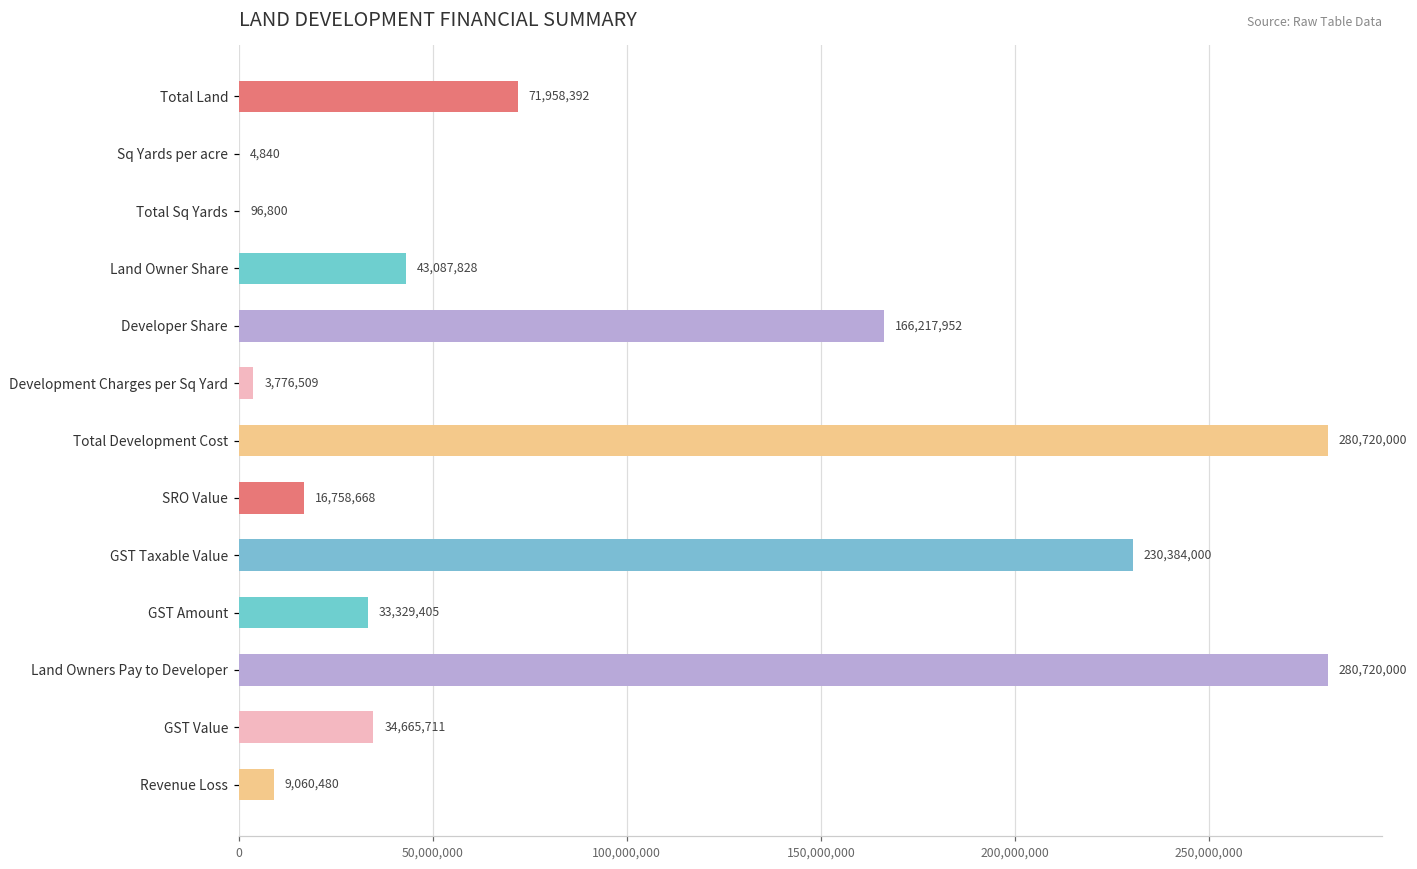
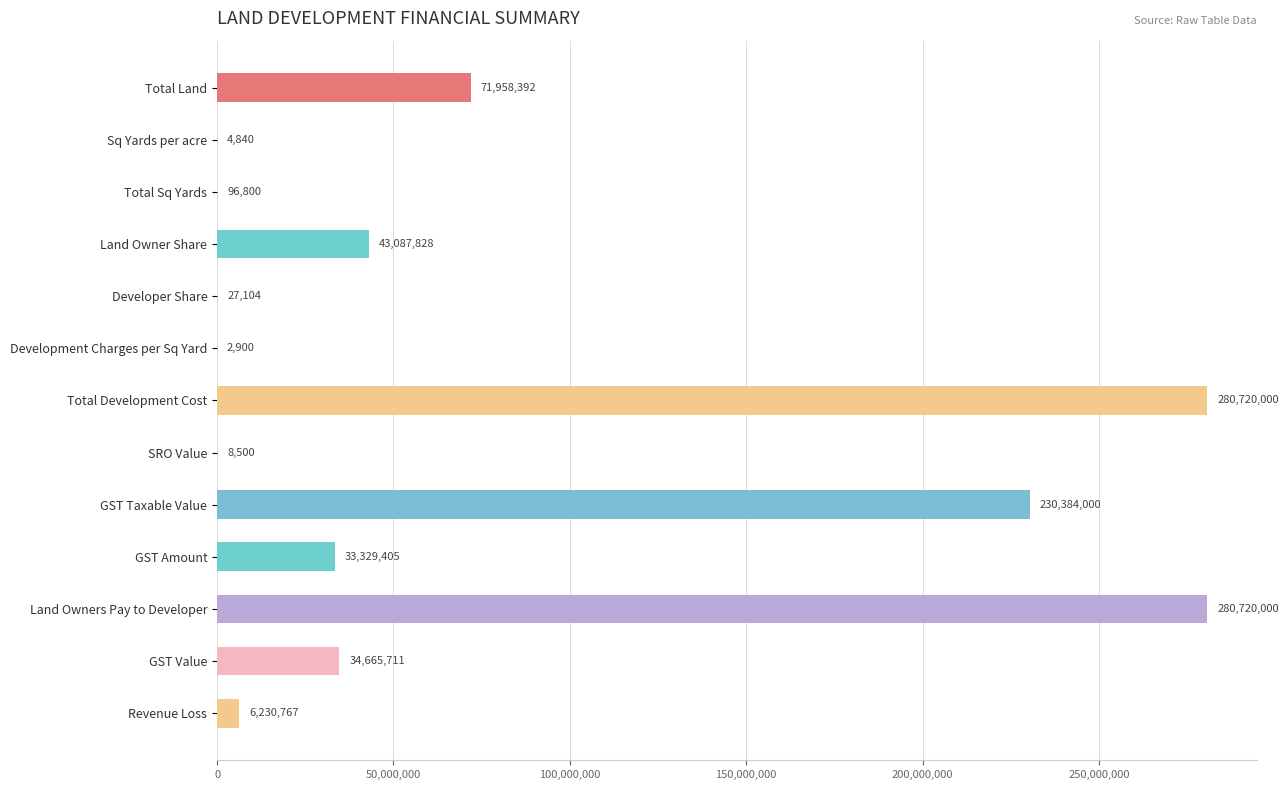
Developer Share: 166,217,952 -> 27,104
Development Charges per Sq Yard: 3,776,509 -> 2,900
SRO Value: 16,758,668 -> 8,500
Revenue Loss: 9,060,480 -> 6,230,767
